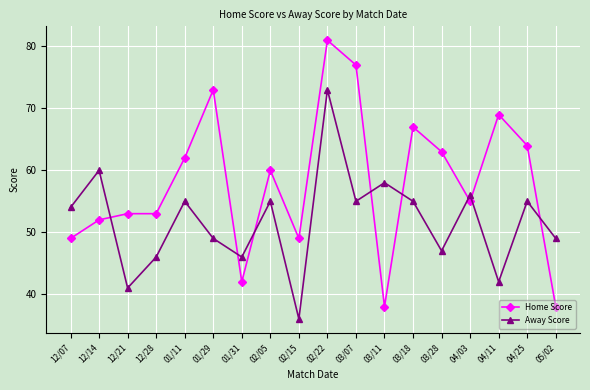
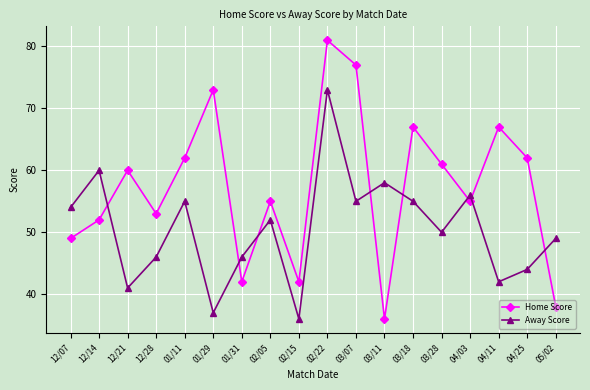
Home Score, 12/21: 53 -> 60
Away Score, 01/29: 49 -> 37
Home Score, 02/05: 60 -> 55
Away Score, 02/05: 55 -> 52
Home Score, 02/15: 49 -> 42
Home Score, 03/11: 38 -> 36
Home Score, 03/28: 63 -> 61
Away Score, 03/28: 47 -> 50
Home Score, 04/11: 69 -> 67
Home Score, 04/25: 64 -> 62
Away Score, 04/25: 55 -> 44
